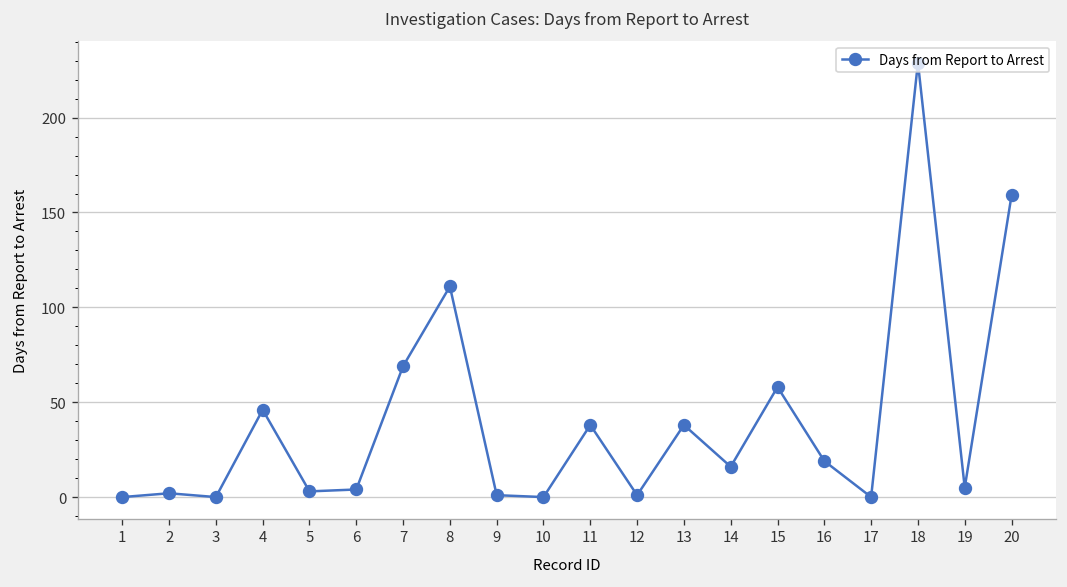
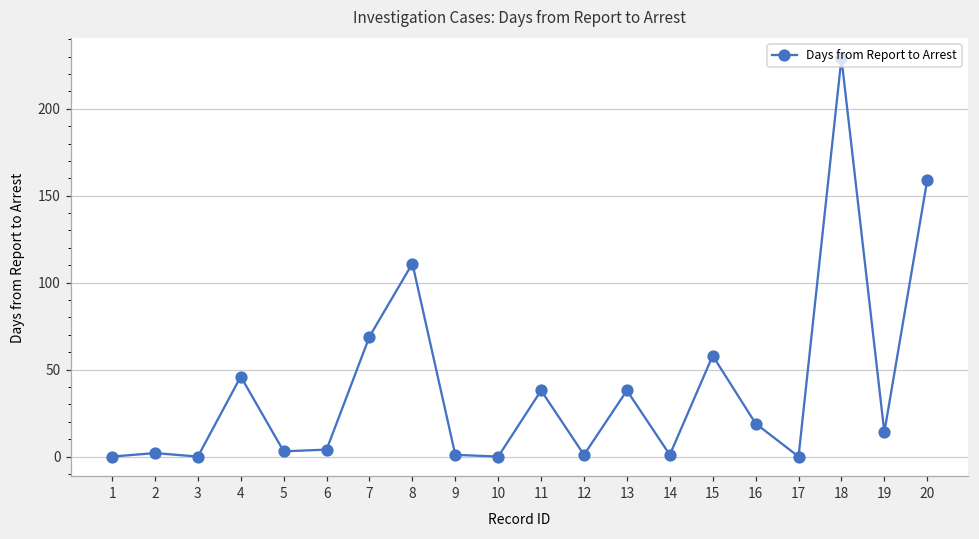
14: 16 -> 1
19: 5 -> 14
